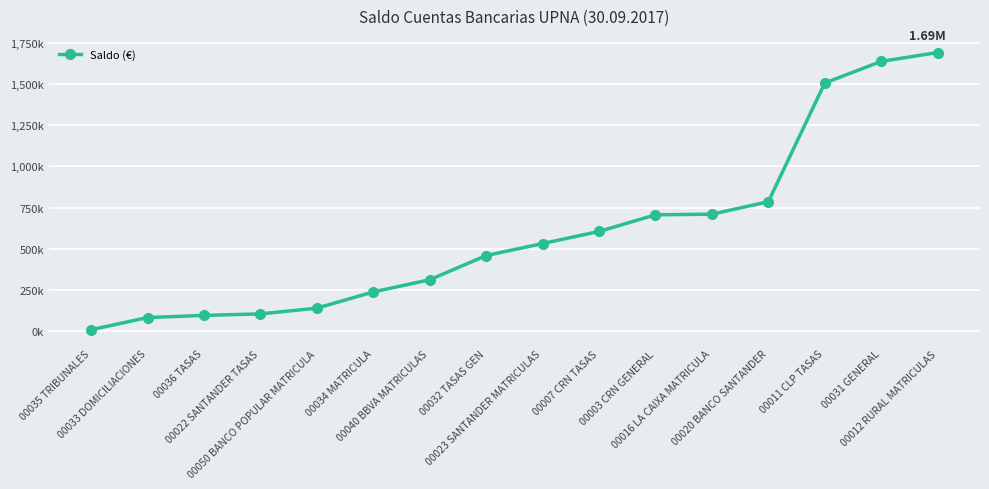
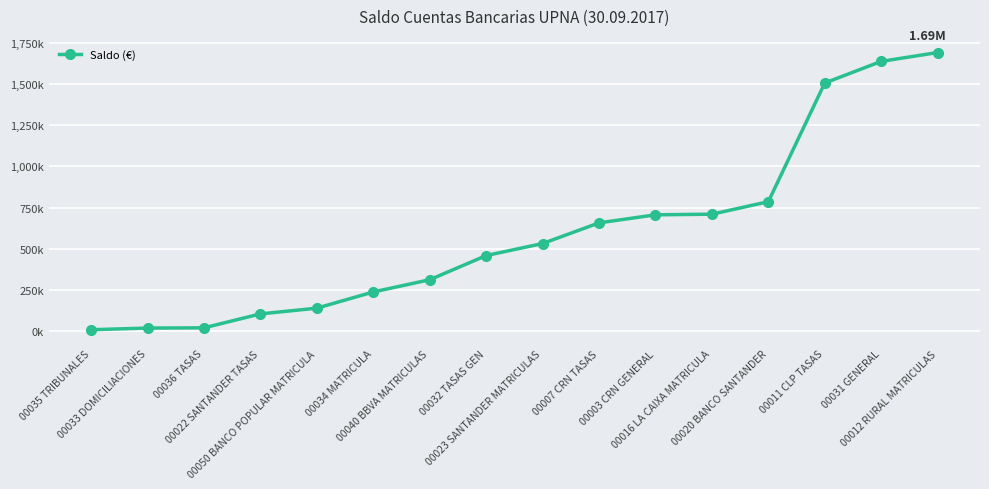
00033 DOMICILIACIONES: 80,000 -> 20,000
00036 TASAS: 100,000 -> 20,000
00007 CRN TASAS: 610,000 -> 660,000
